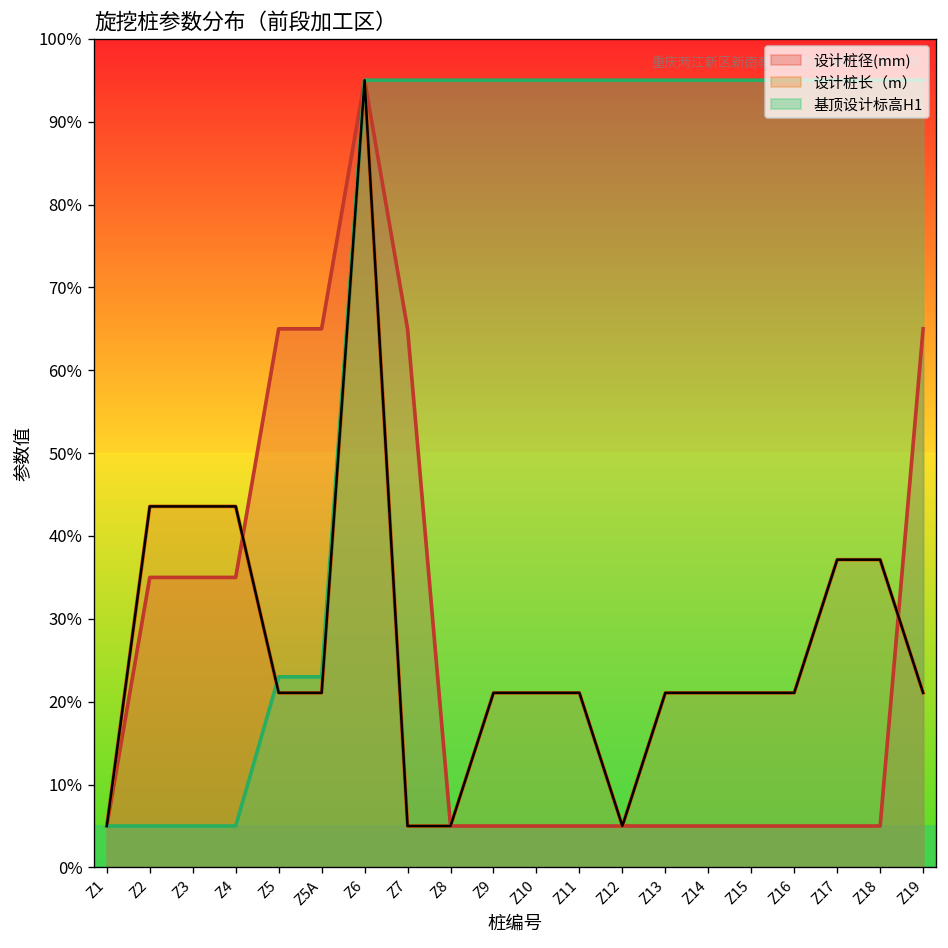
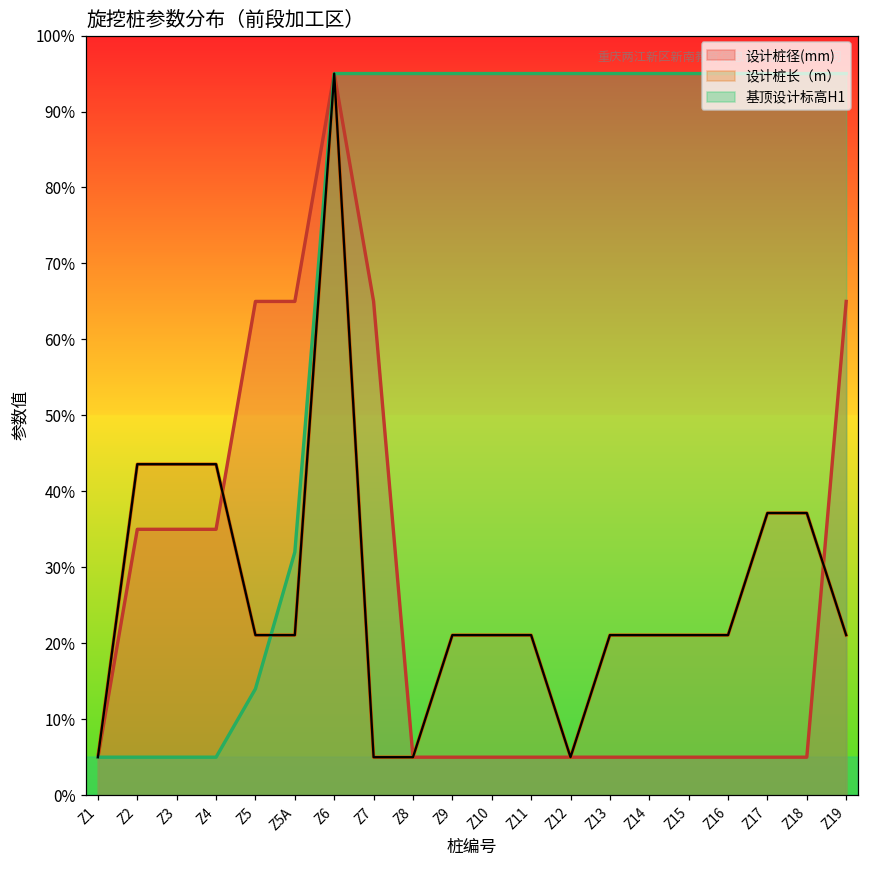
基顶设计标高H1, Z5: 23% -> 14%
基顶设计标高H1, Z5A: 23% -> 32%
